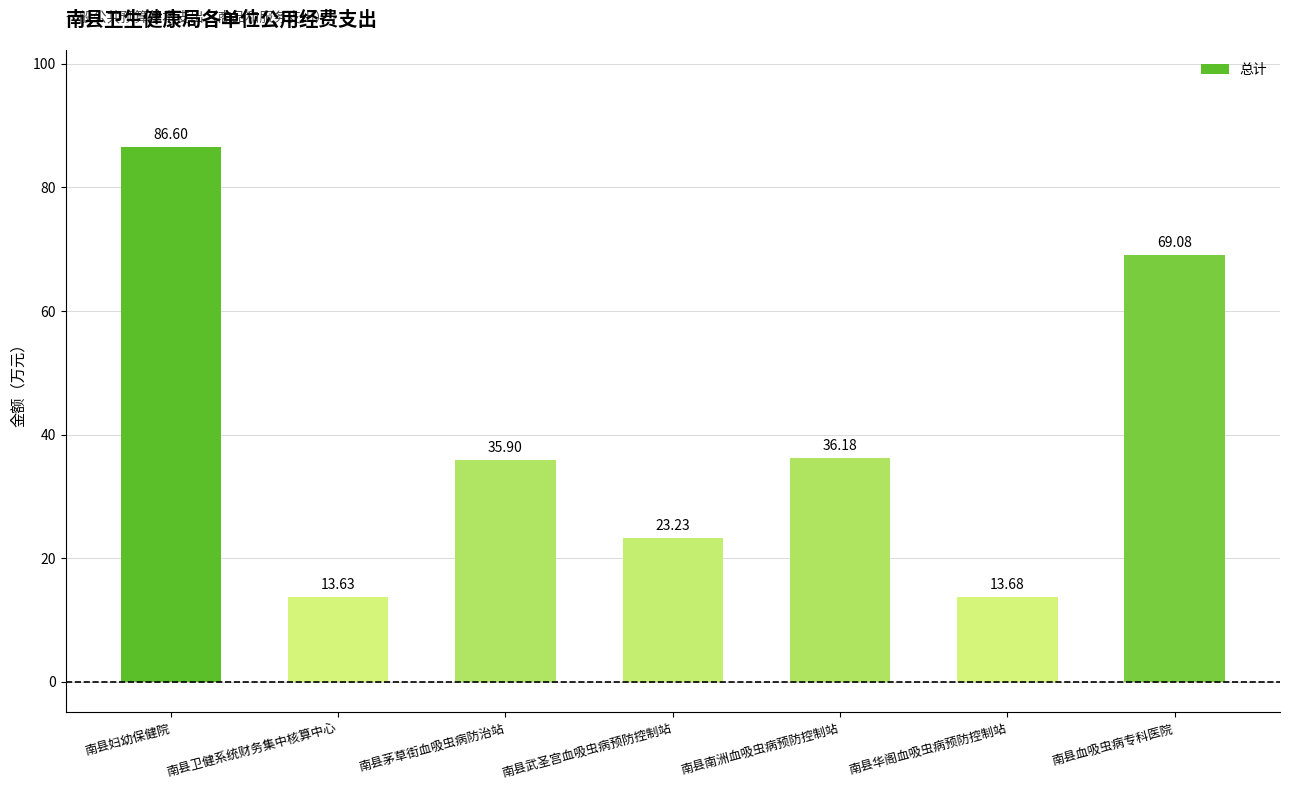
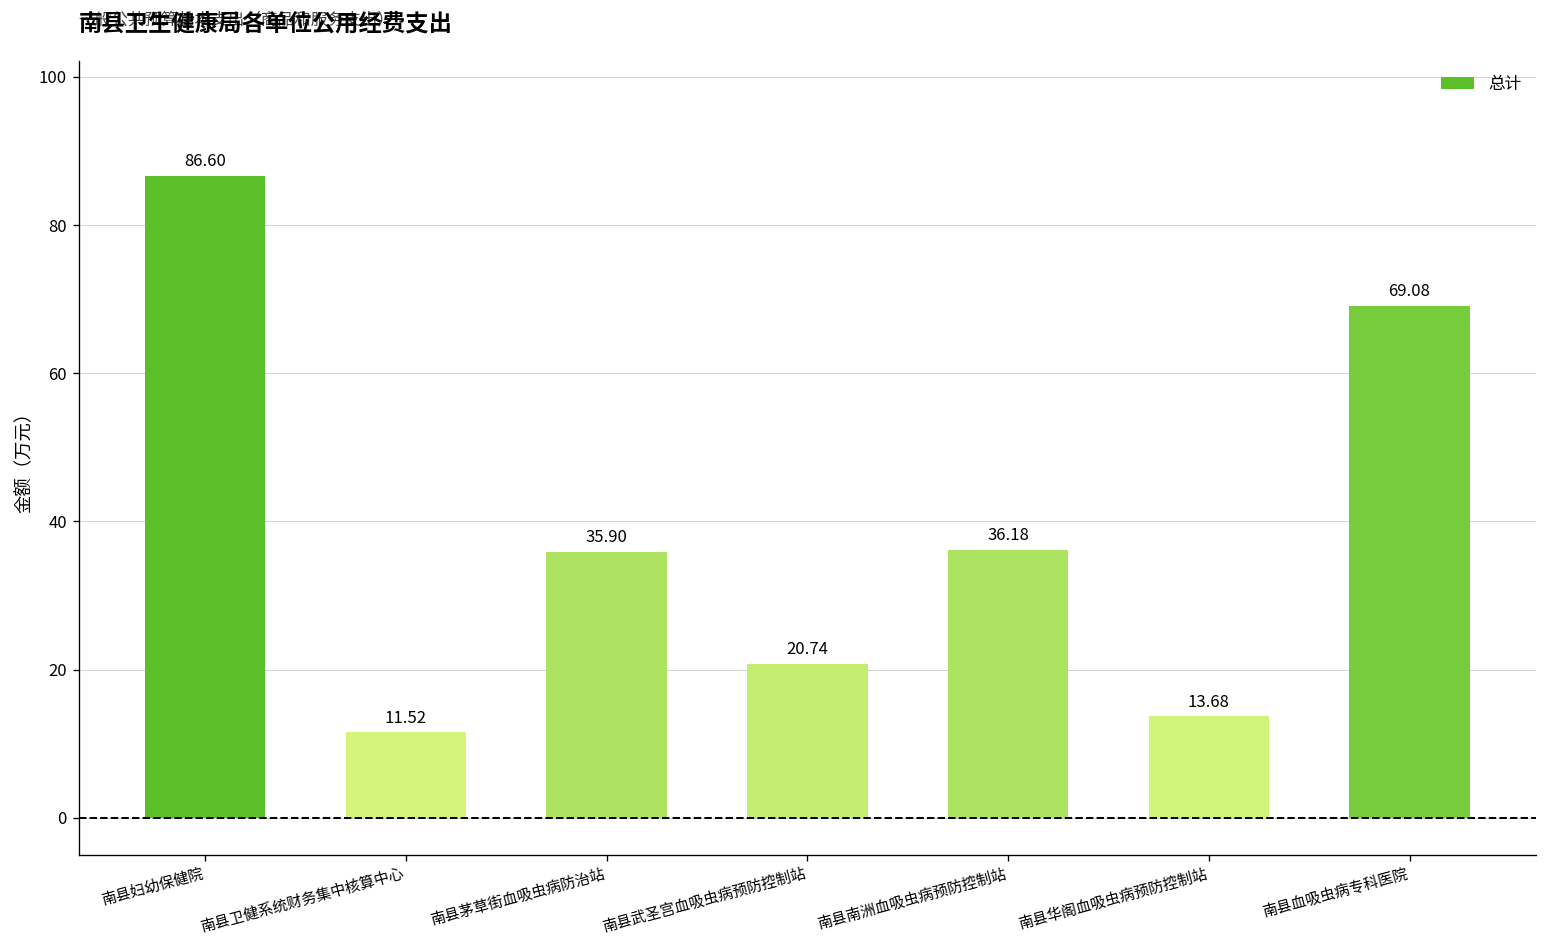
南县卫健系统财务集中核算中心: 13.63 -> 11.52
南县武圣宫血吸虫病预防控制站: 23.23 -> 20.74
